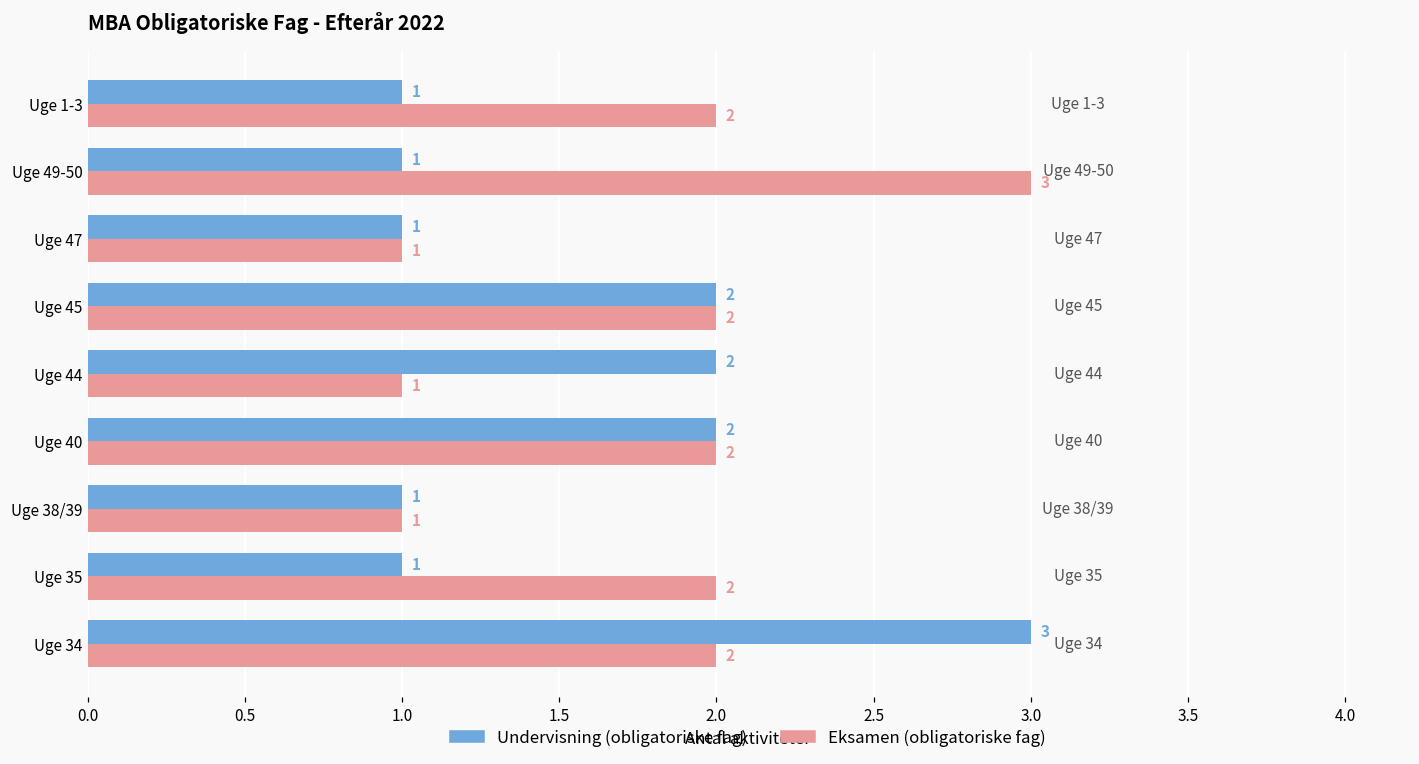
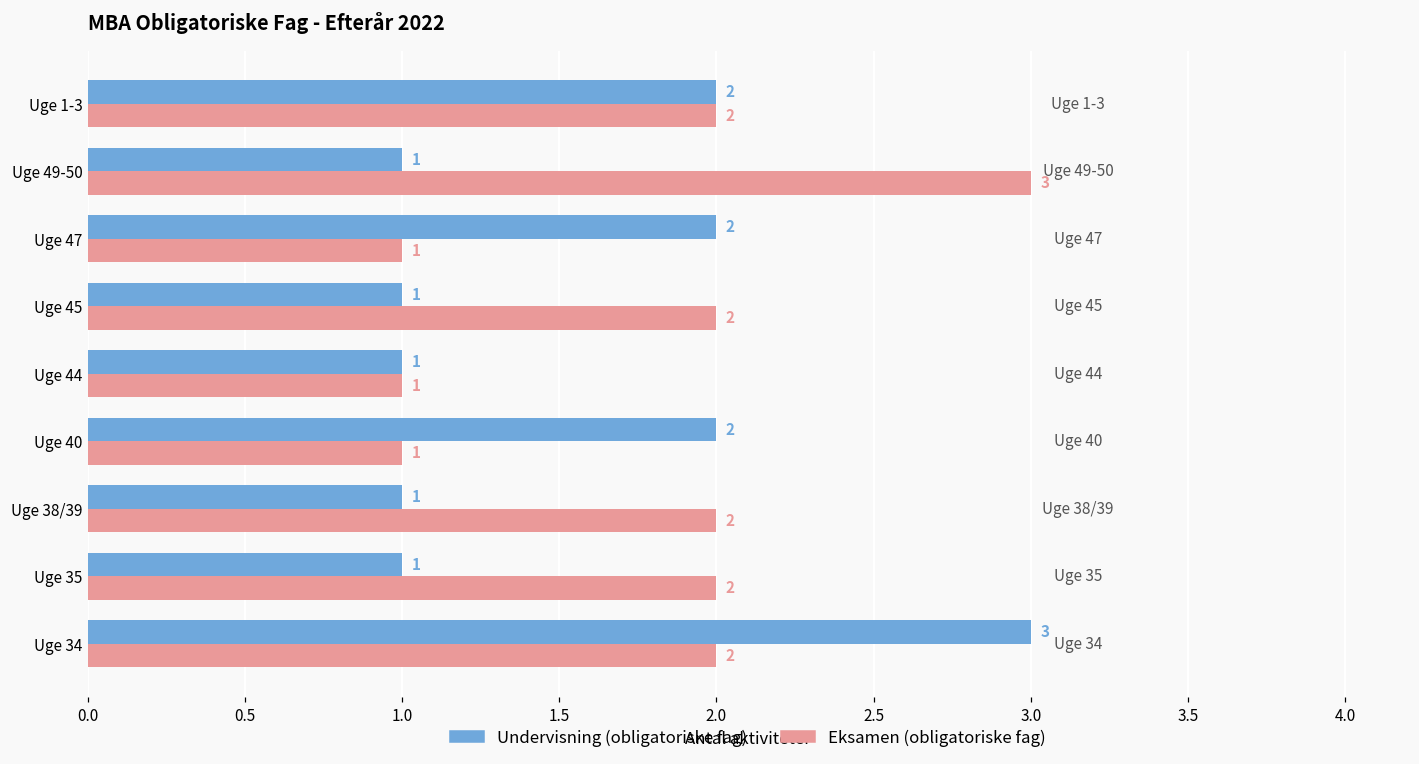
Undervisning (obligatoriske fag), Uge 1-3: 1 -> 2
Undervisning (obligatoriske fag), Uge 47: 1 -> 2
Undervisning (obligatoriske fag), Uge 45: 2 -> 1
Undervisning (obligatoriske fag), Uge 44: 2 -> 1
Eksamen (obligatoriske fag), Uge 40: 2 -> 1
Eksamen (obligatoriske fag), Uge 38/39: 1 -> 2
